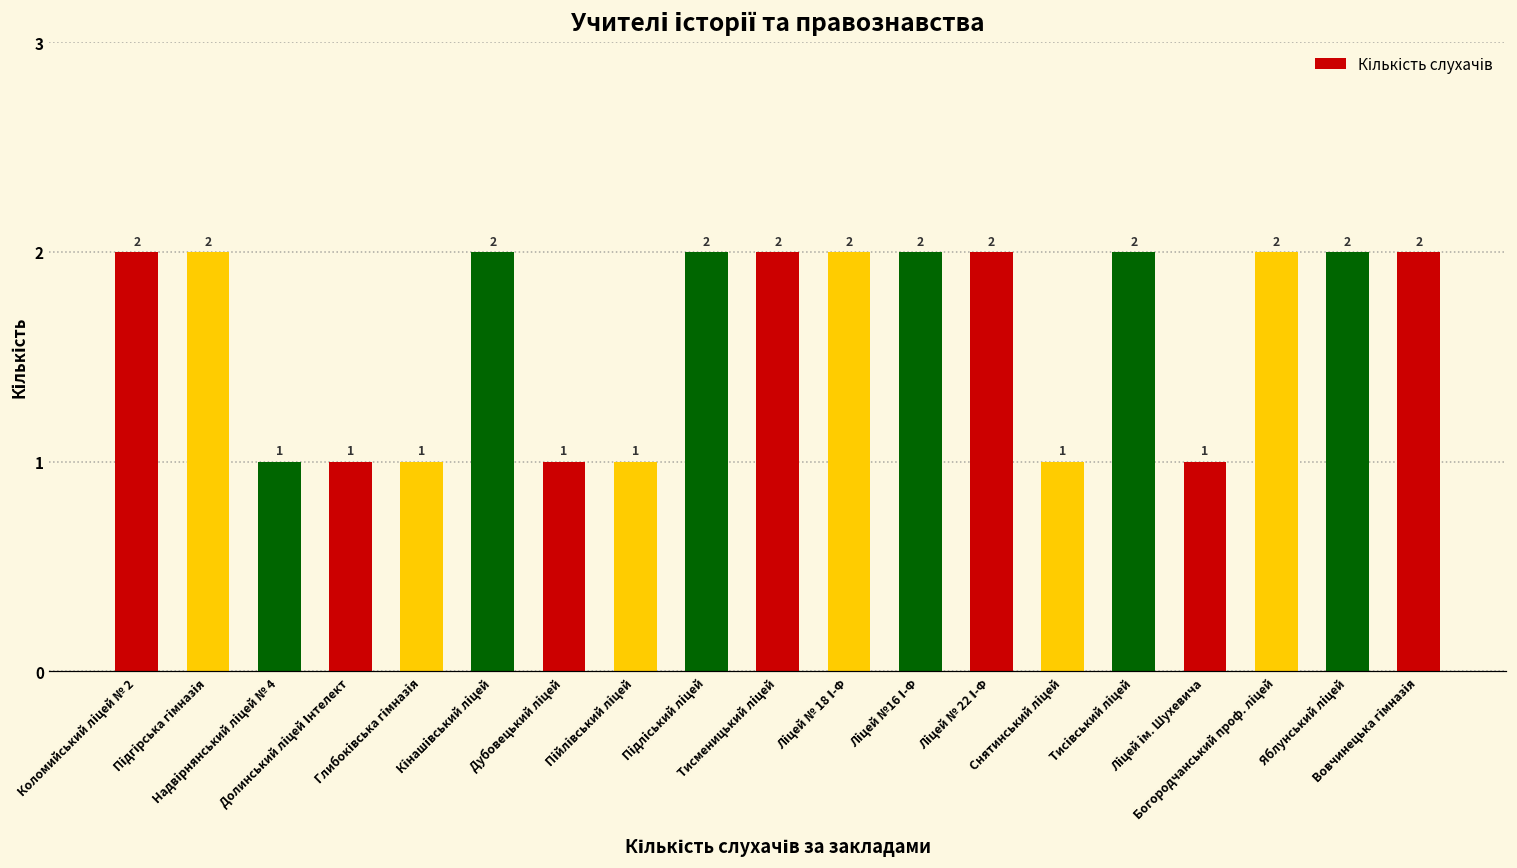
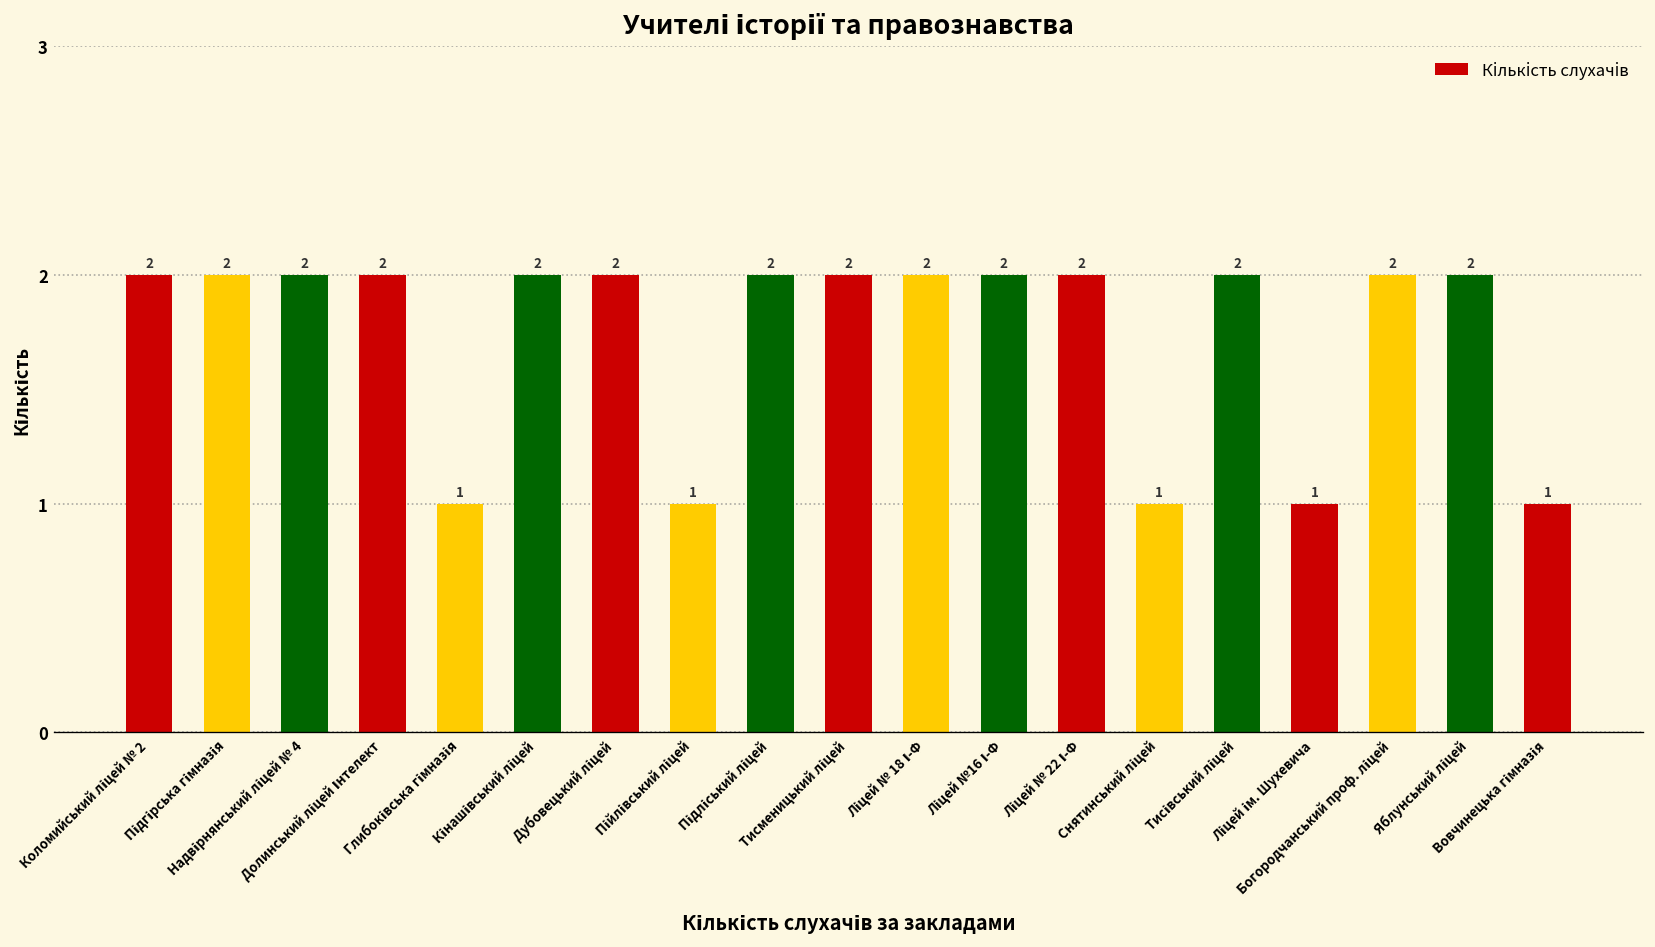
Надвірнянський ліцей № 4: 1 -> 2
Долинський ліцей Інтелект: 1 -> 2
Дубовецький ліцей: 1 -> 2
Вовчинецька гімназія: 2 -> 1
